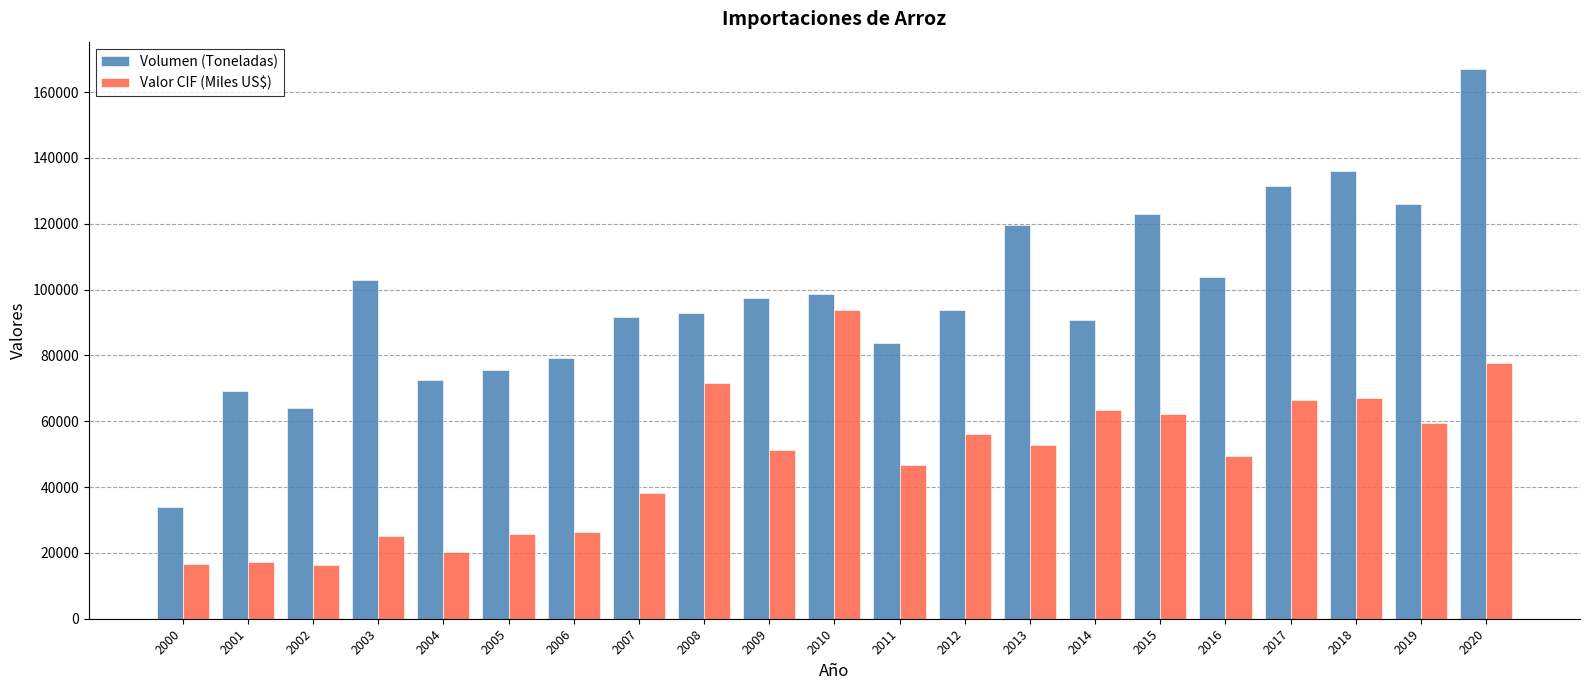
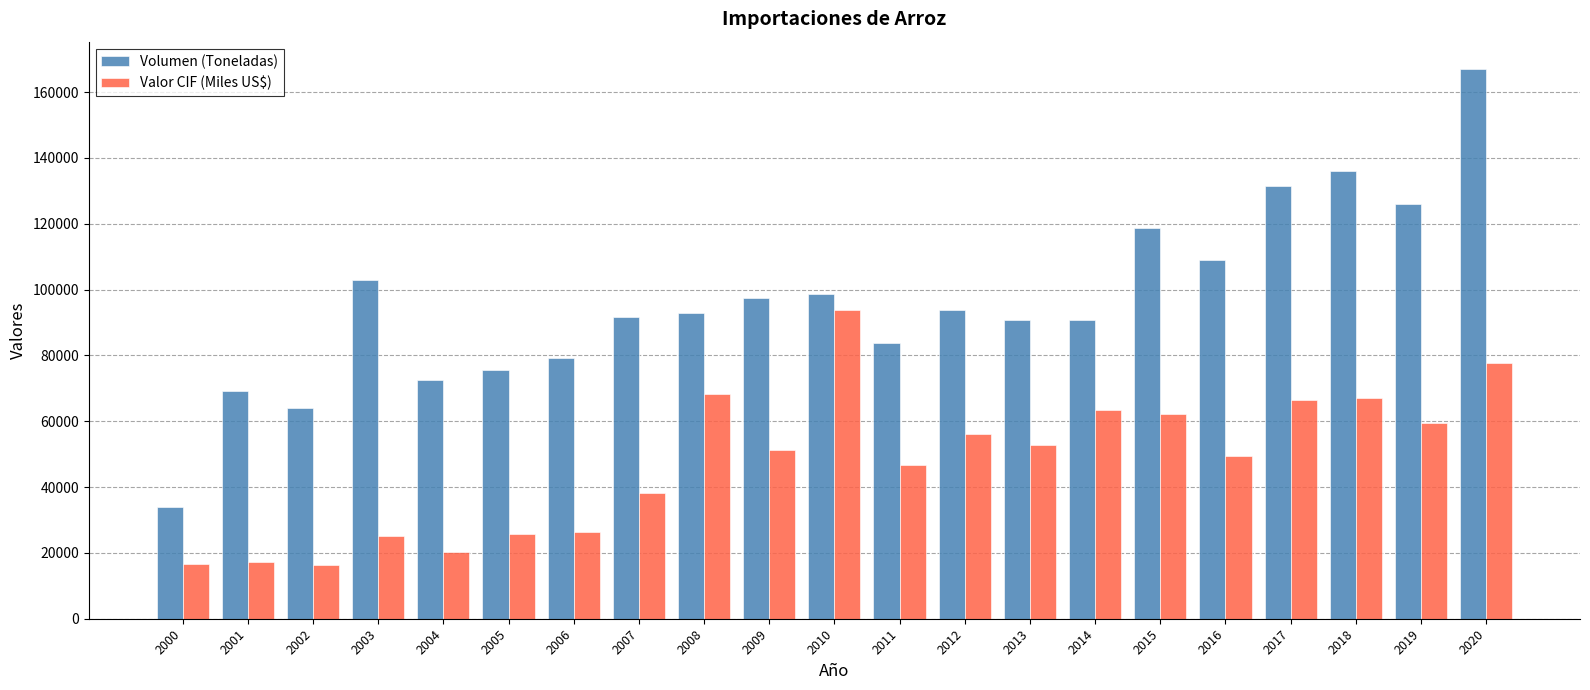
Valor CIF (Miles US$), 2008: 72000 -> 68000
Volumen (Toneladas), 2013: 120000 -> 91000
Volumen (Toneladas), 2015: 123000 -> 119000
Volumen (Toneladas), 2016: 104000 -> 109000
